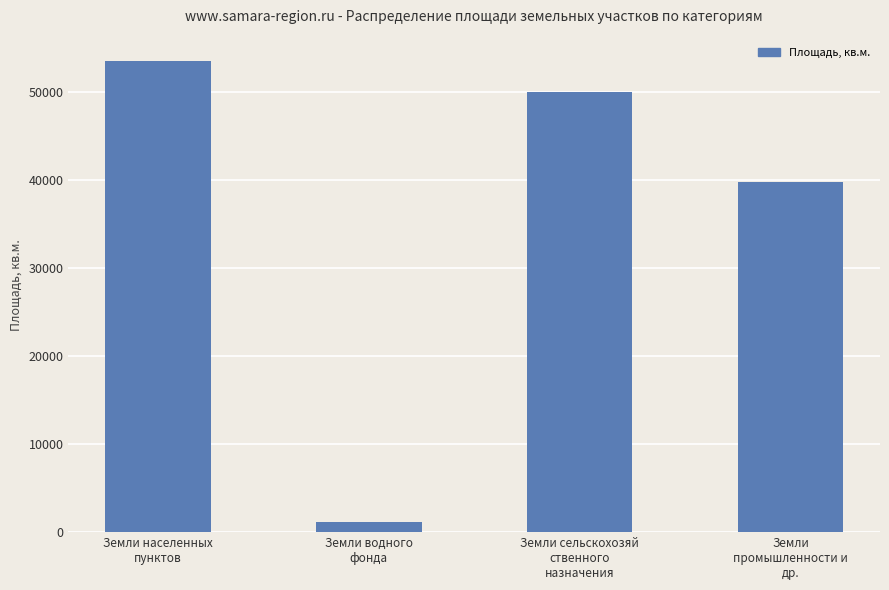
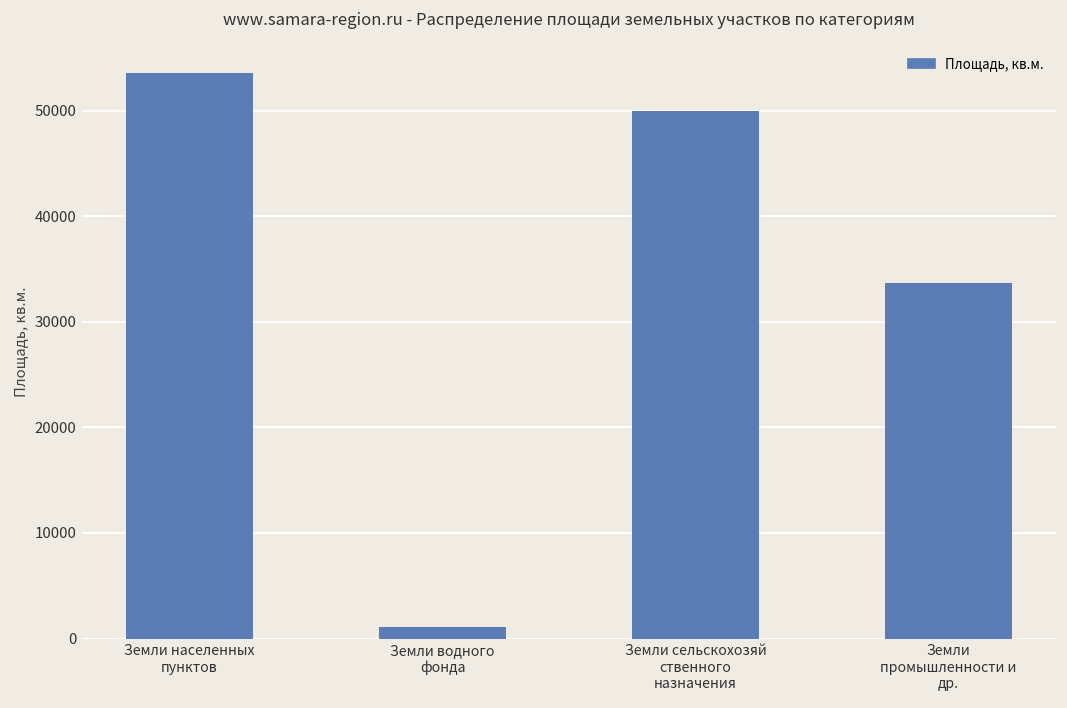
Земли промышленности и др.: 40000 -> 34000
